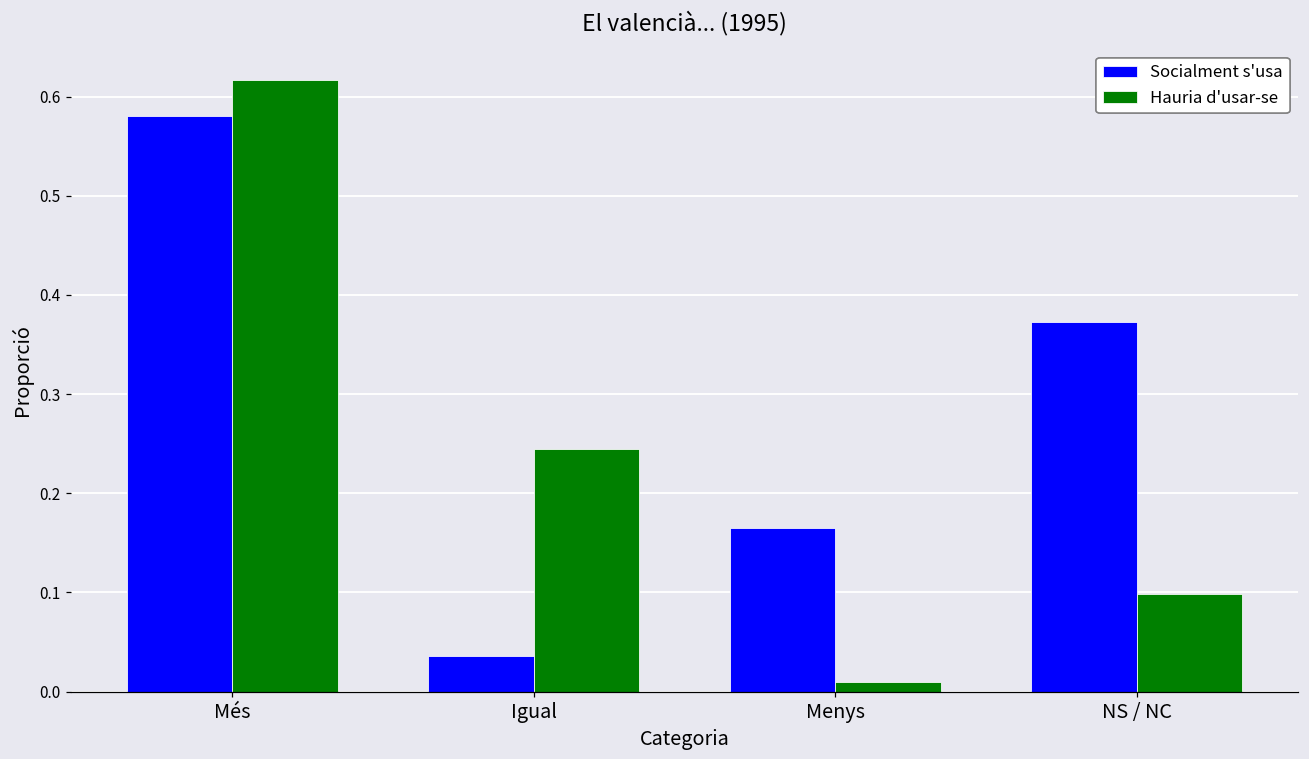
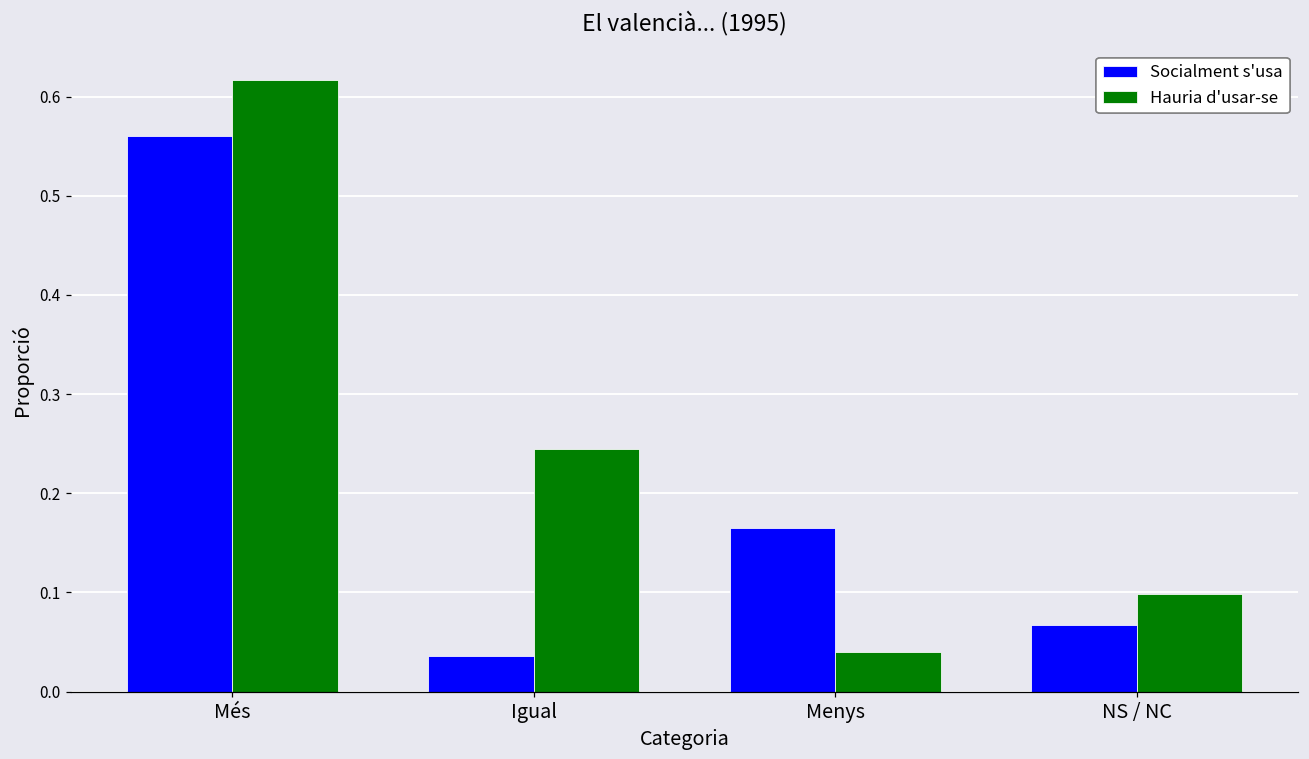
Socialment s'usa, Més: 0.58 -> 0.56
Hauria d'usar-se, Menys: 0.01 -> 0.04
Socialment s'usa, NS / NC: 0.37 -> 0.07
